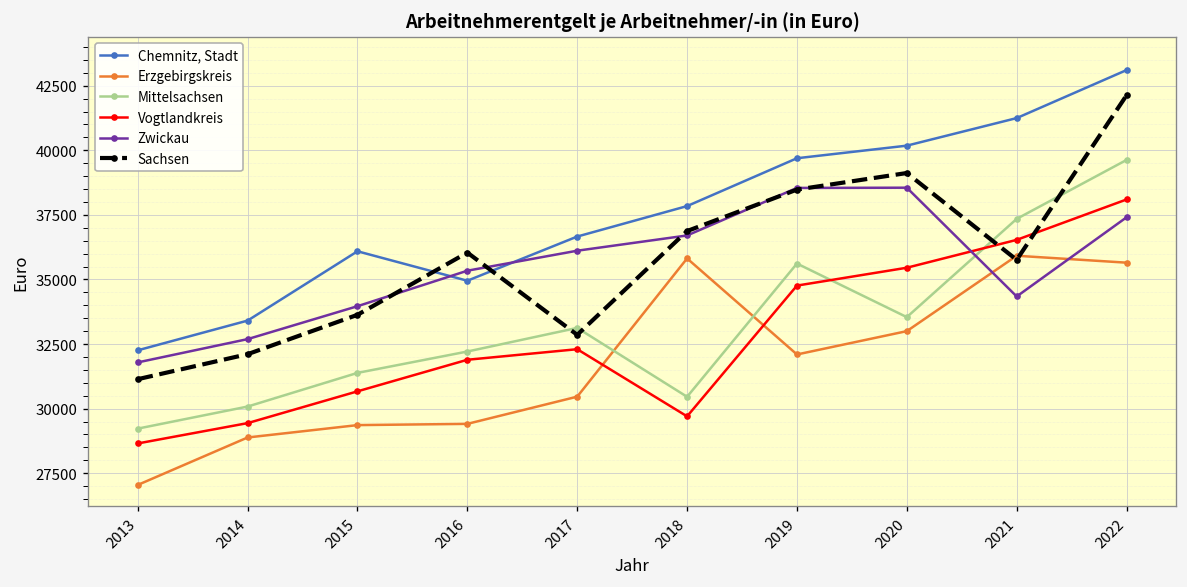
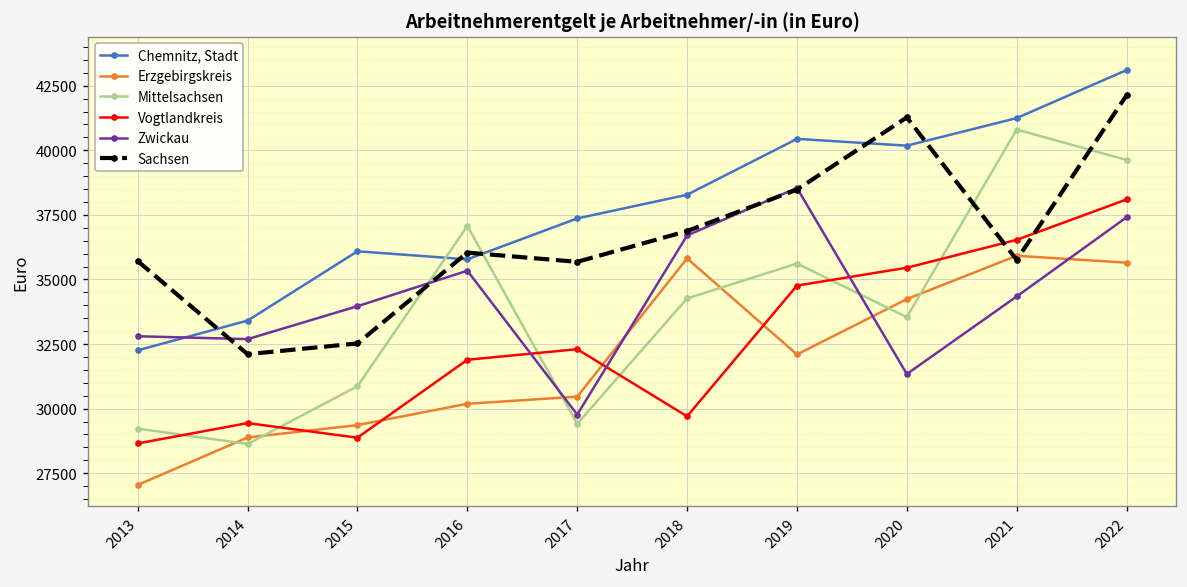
Zwickau, 2013: 31800 -> 32800
Sachsen, 2013: 31100 -> 35700
Mittelsachsen, 2014: 30100 -> 28600
Mittelsachsen, 2015: 31400 -> 30900
Vogtlandkreis, 2015: 30700 -> 28900
Sachsen, 2015: 33600 -> 32500
Chemnitz, Stadt, 2016: 35000 -> 35800
Erzgebirgskreis, 2016: 29400 -> 30200
Mittelsachsen, 2016: 32200 -> 37100
Chemnitz, Stadt, 2017: 36700 -> 37400
Mittelsachsen, 2017: 33100 -> 29400
Zwickau, 2017: 36100 -> 29800
Sachsen, 2017: 32900 -> 35700
Chemnitz, Stadt, 2018: 37800 -> 38300
Mittelsachsen, 2018: 30500 -> 34300
Chemnitz, Stadt, 2019: 39700 -> 40400
Erzgebirgskreis, 2020: 33000 -> 34200
Zwickau, 2020: 38600 -> 31300
Sachsen, 2020: 39100 -> 41300
Mittelsachsen, 2021: 37300 -> 40800
